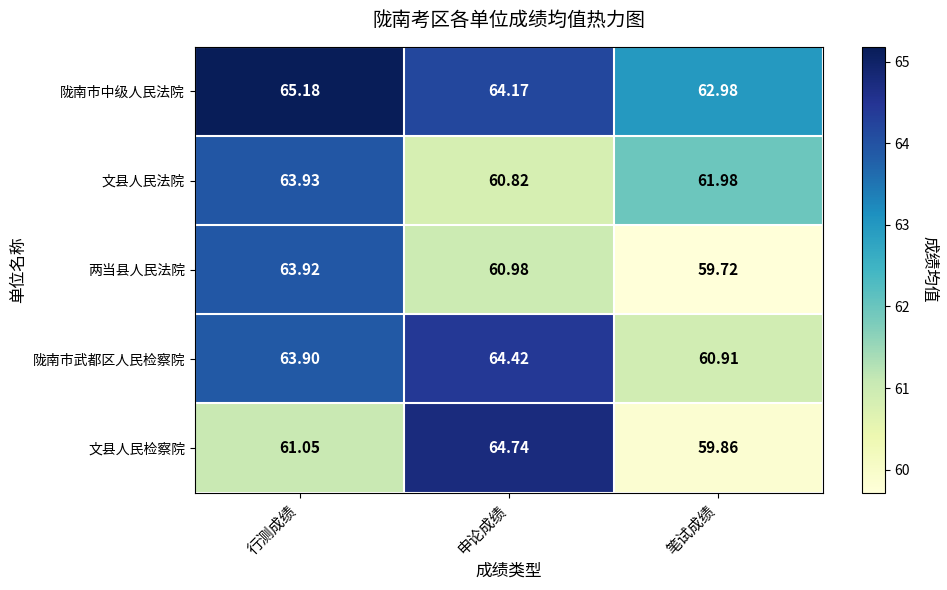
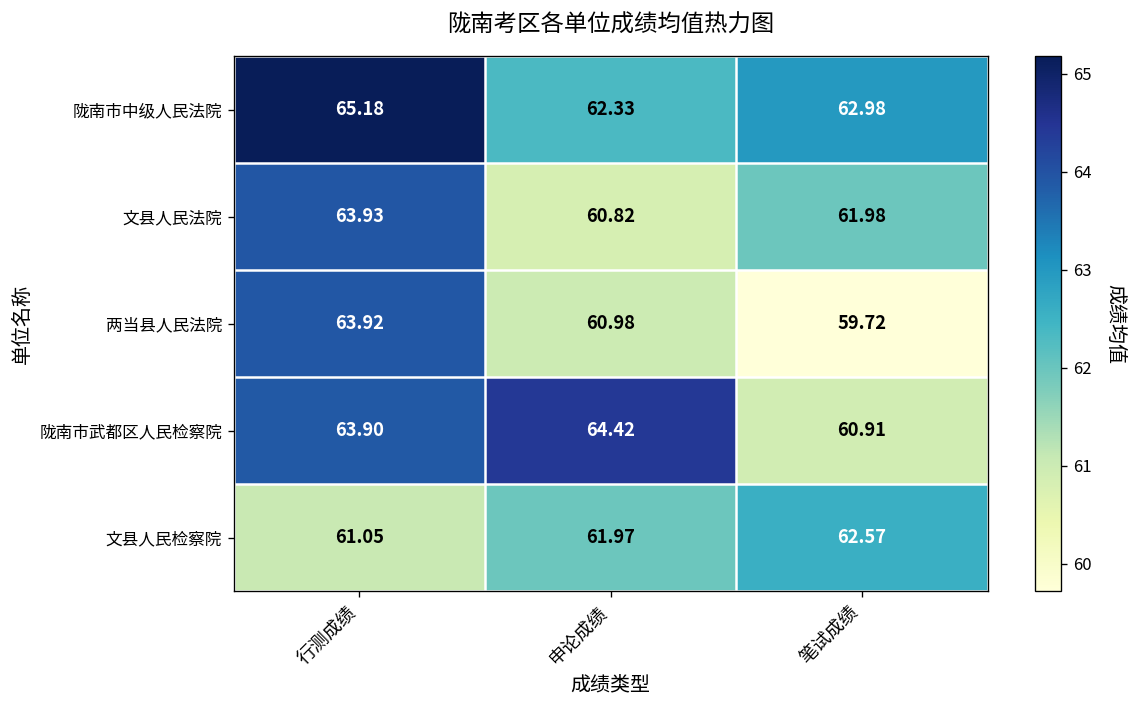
陇南市中级人民法院, 申论成绩: 64.17 -> 62.33
文县人民检察院, 申论成绩: 64.74 -> 61.97
文县人民检察院, 笔试成绩: 59.86 -> 62.57
